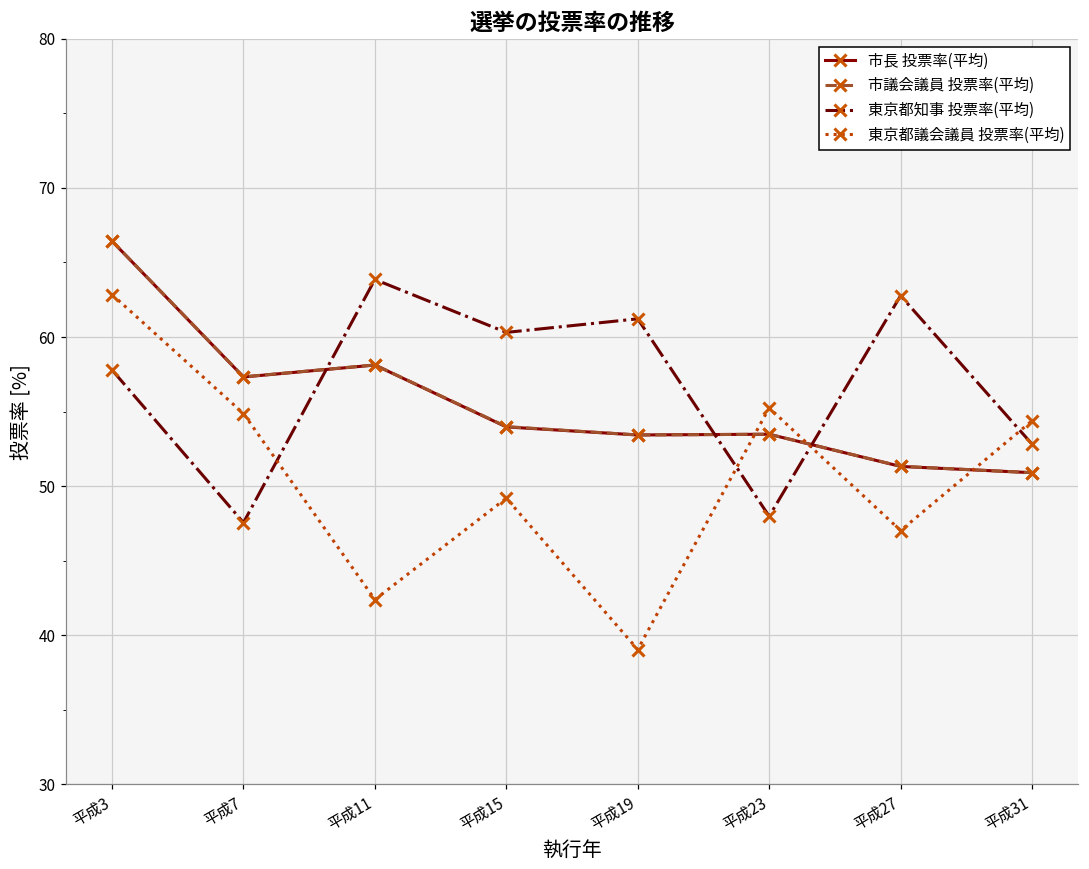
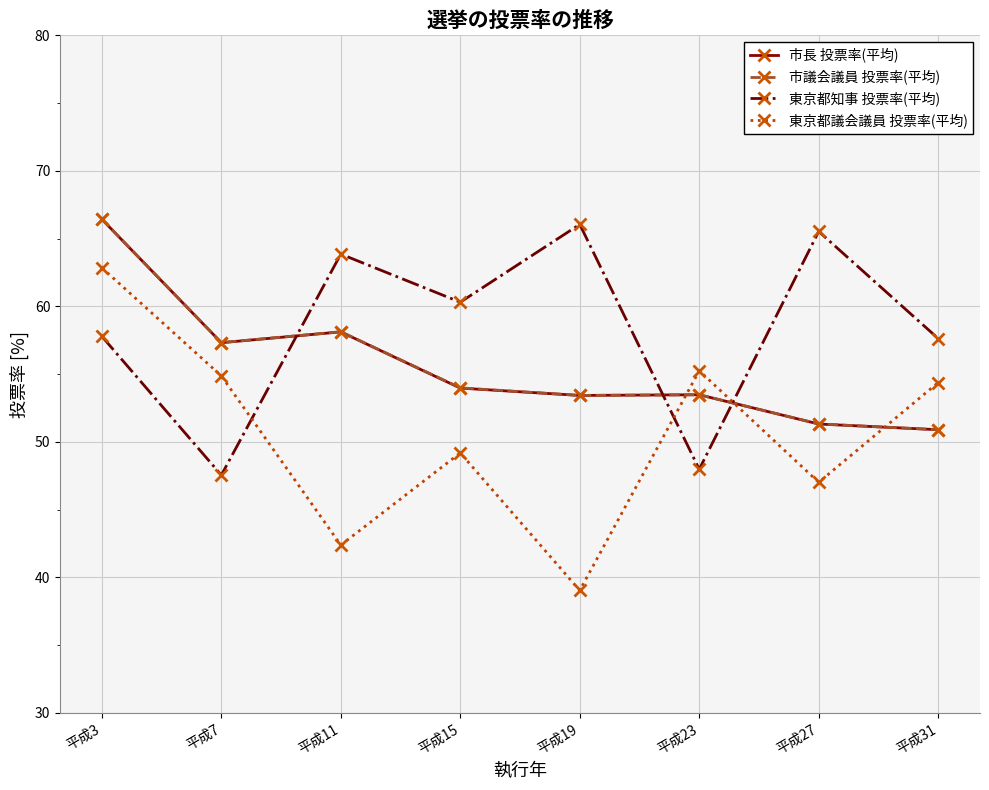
東京都知事 投票率(平均), 平成19: 61.2 -> 66.1
東京都知事 投票率(平均), 平成27: 62.8 -> 65.5
東京都知事 投票率(平均), 平成31: 52.8 -> 57.6
